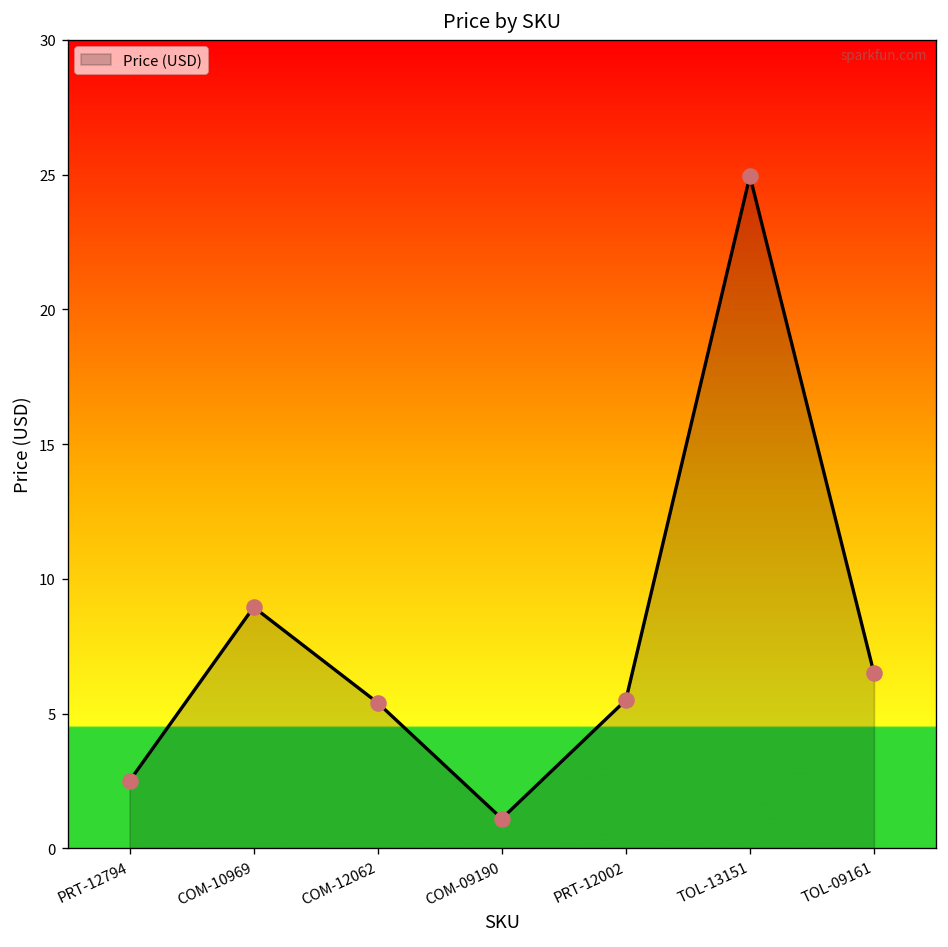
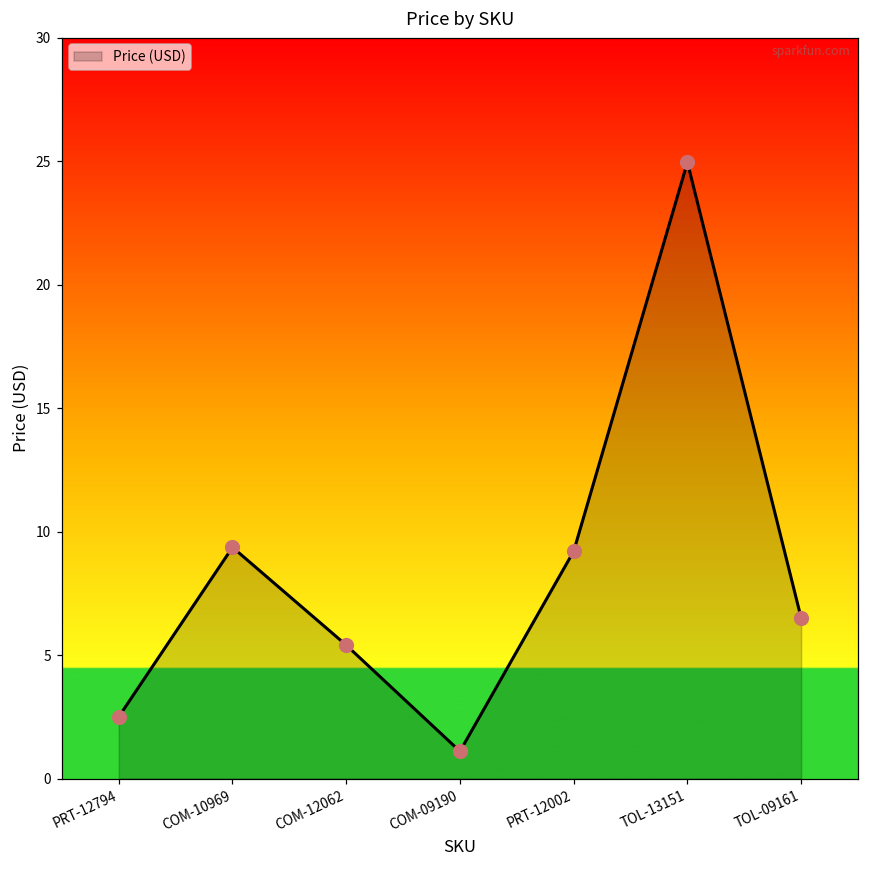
COM-10969: 9.0 -> 9.4
PRT-12002: 5.5 -> 9.2
